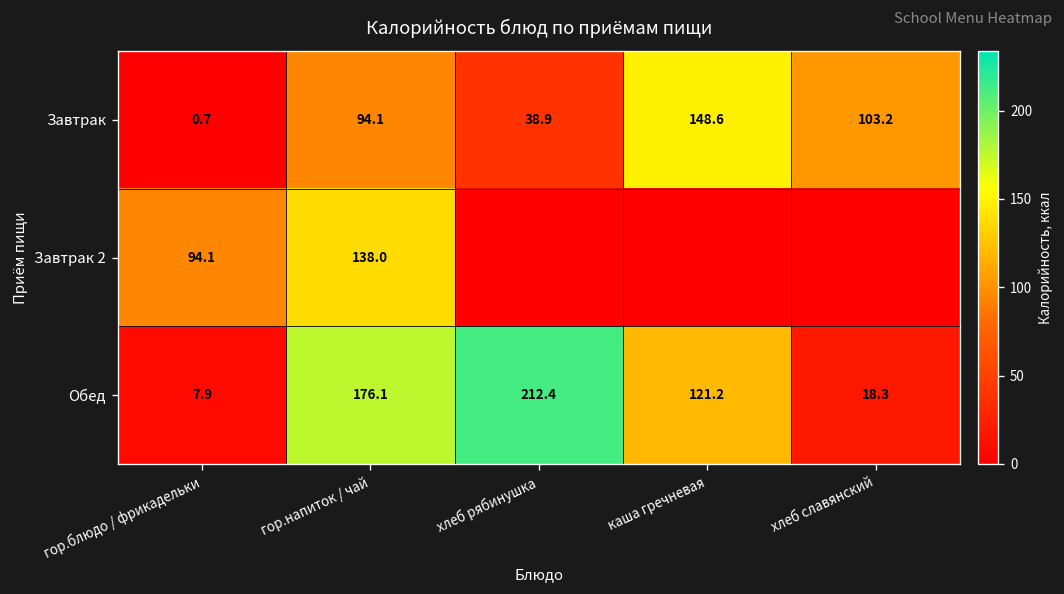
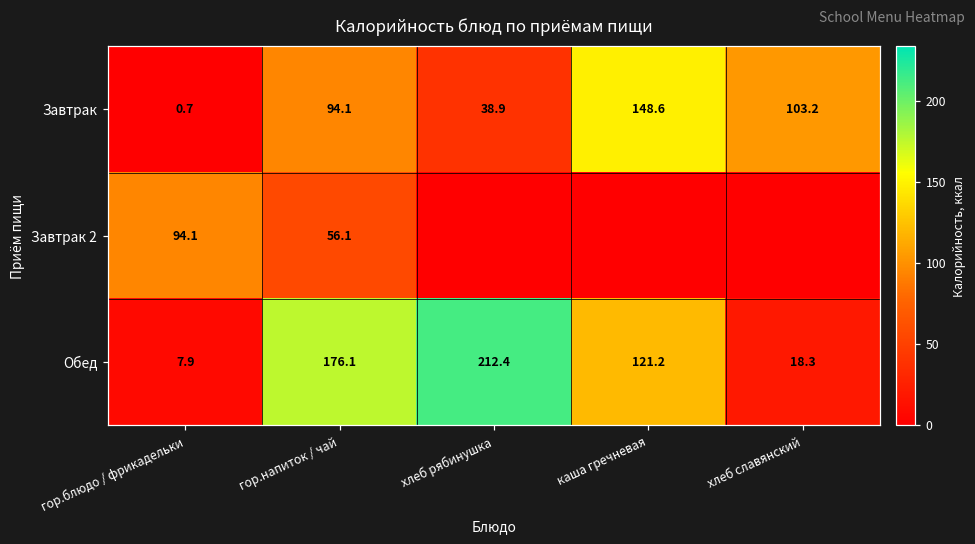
Завтрак 2, гор.напиток / чай: 138.0 -> 56.1
